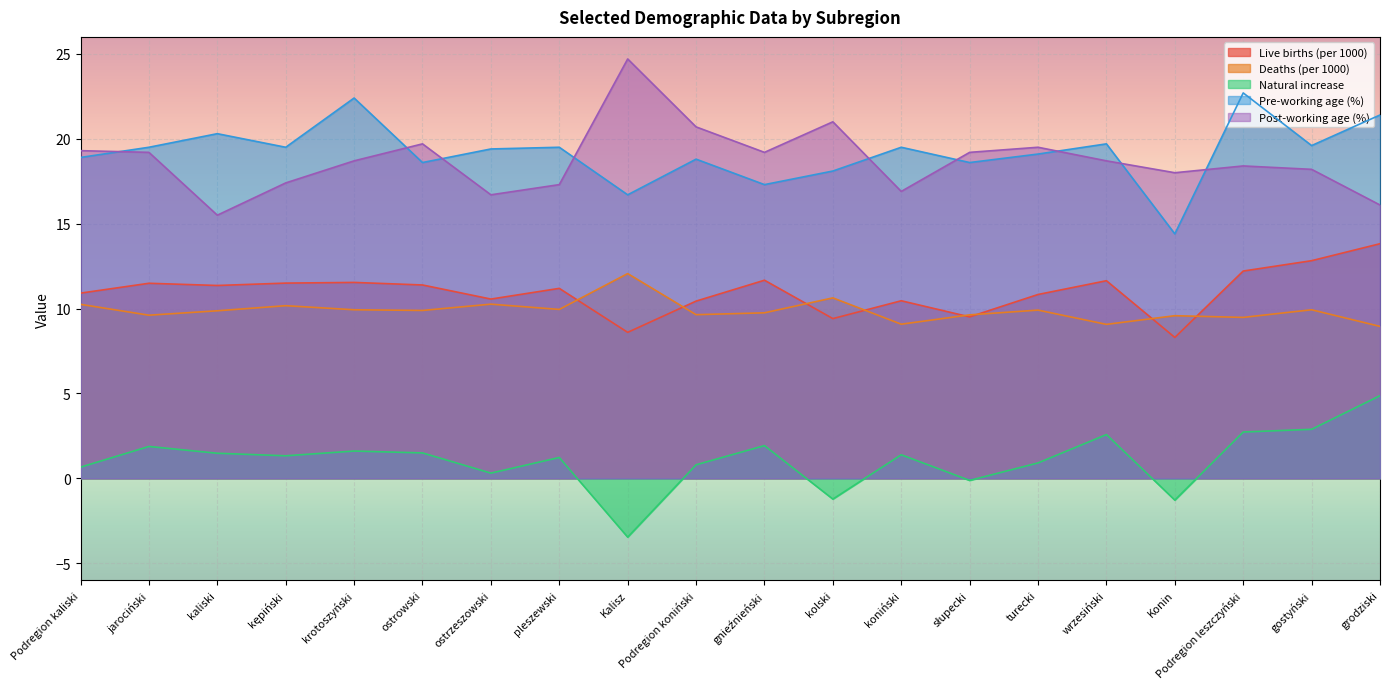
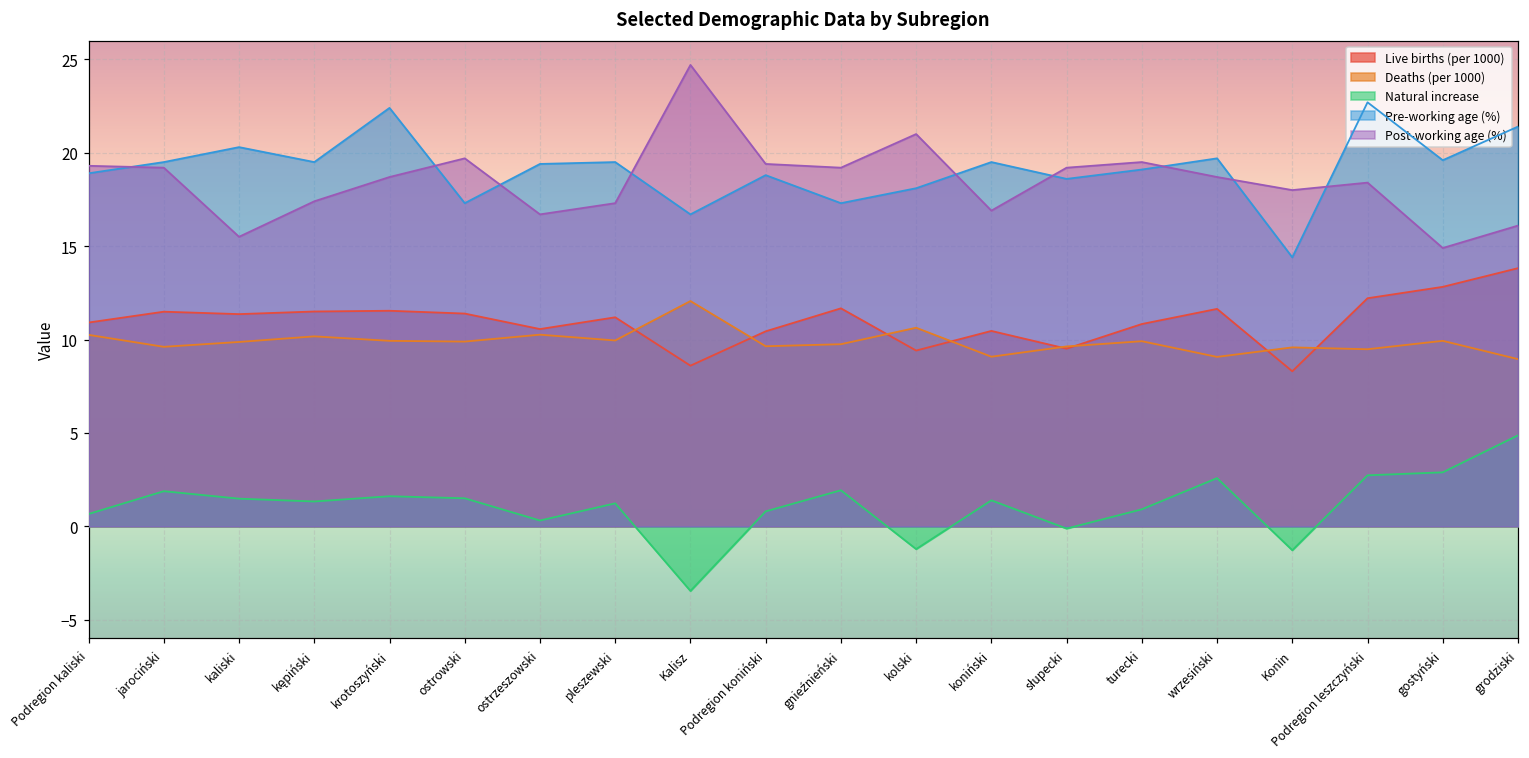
Pre-working age (%), ostrowski: 18.6 -> 17.3
Post-working age (%), Podregion koniński: 20.7 -> 19.4
Post-working age (%), gostyński: 18.2 -> 14.9
